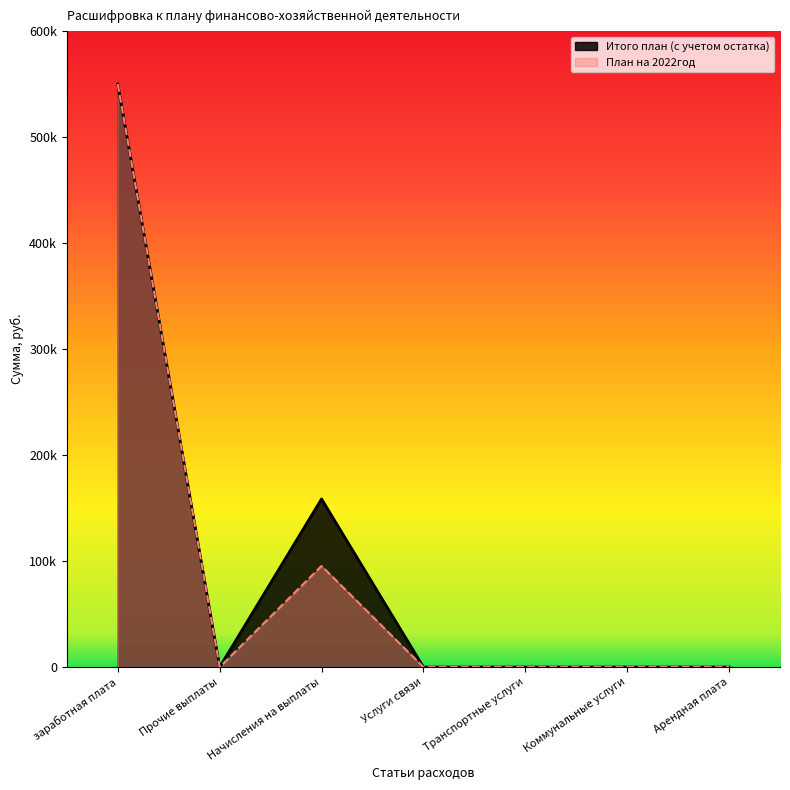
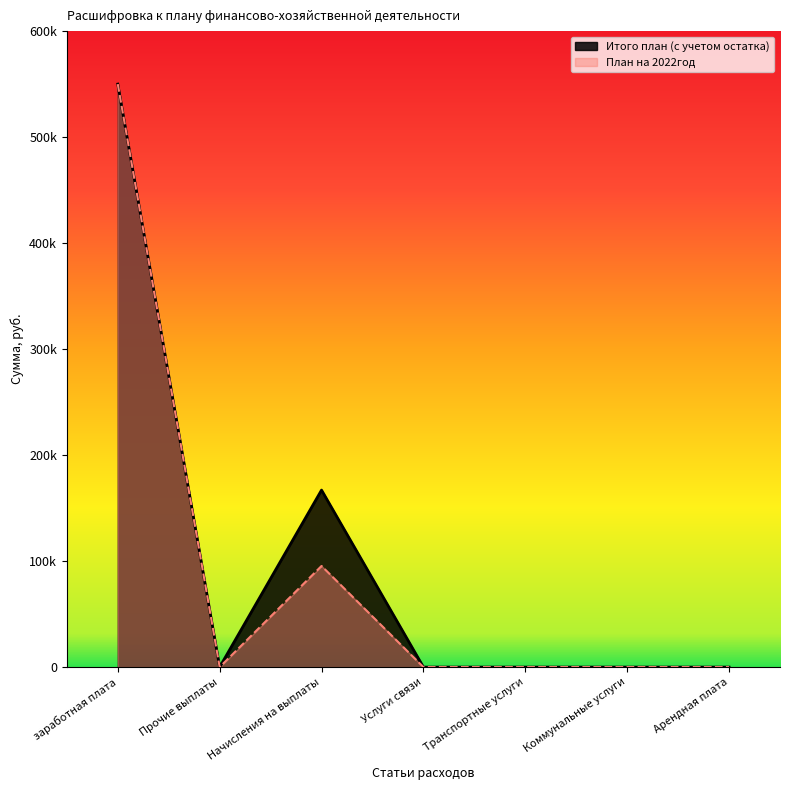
Итого план (с учетом остатка), Начисления на выплаты: 159000 -> 167000
